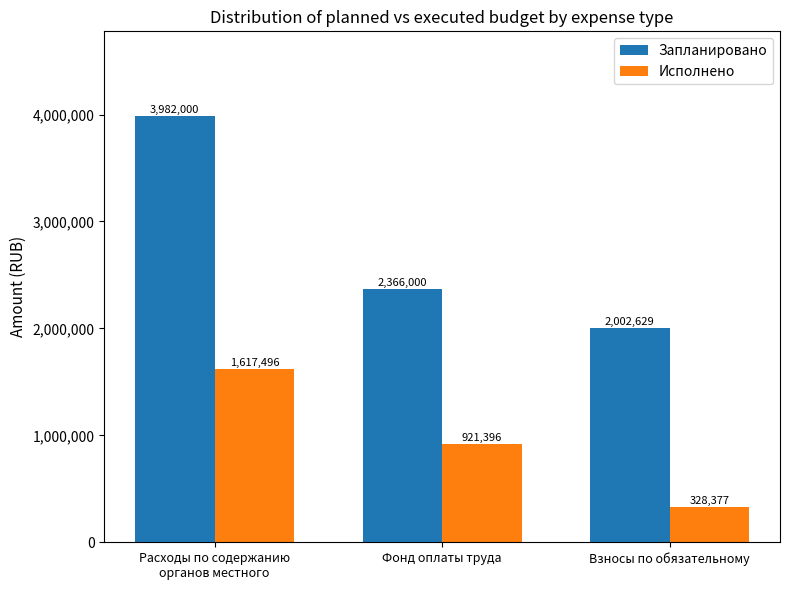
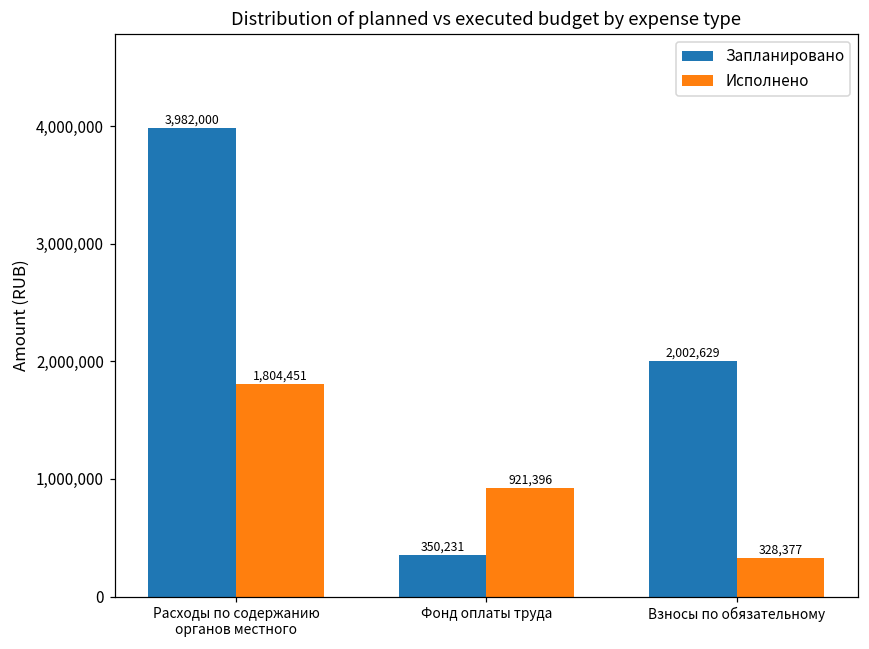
Исполнено, Расходы по содержанию органов местного: 1,617,496 -> 1,804,451
Запланировано, Фонд оплаты труда: 2,366,000 -> 350,231
